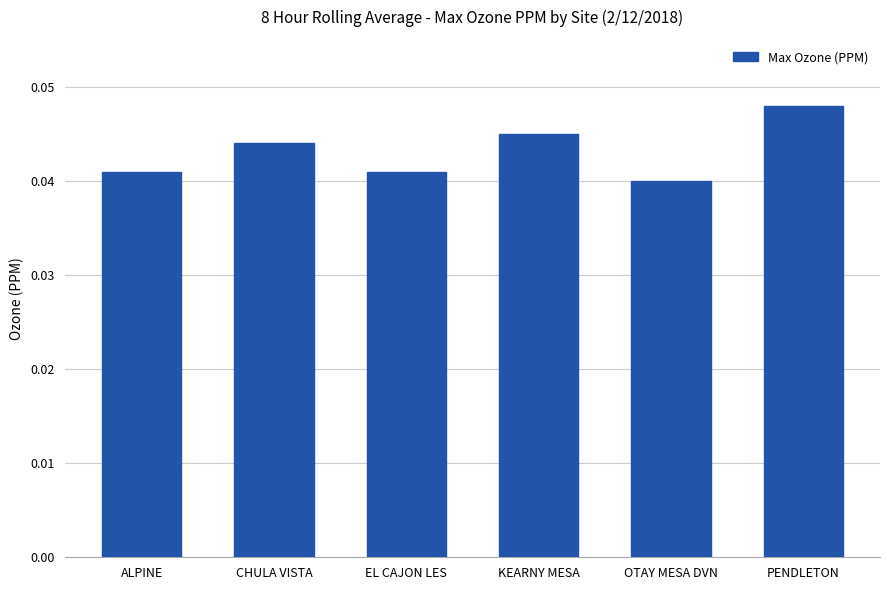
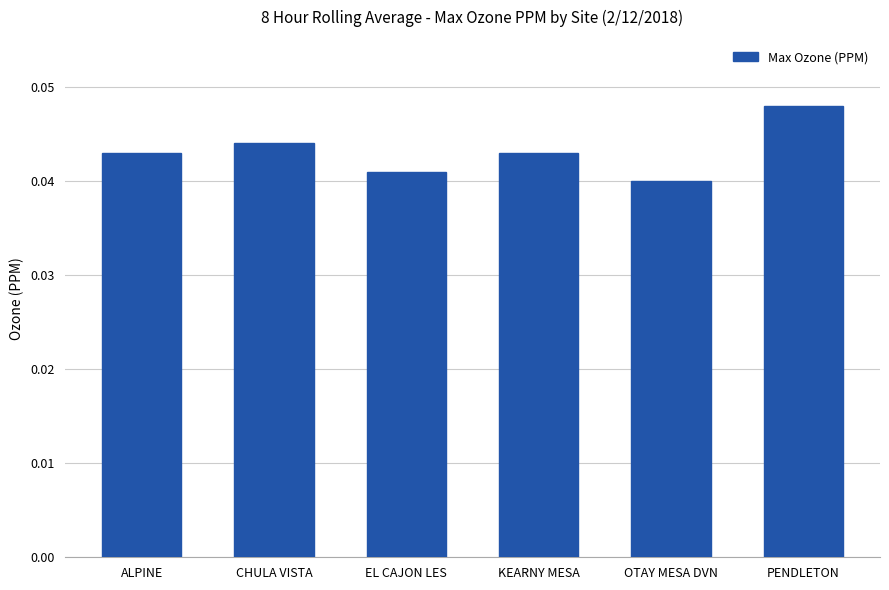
ALPINE: 0.041 -> 0.043
KEARNY MESA: 0.045 -> 0.043
